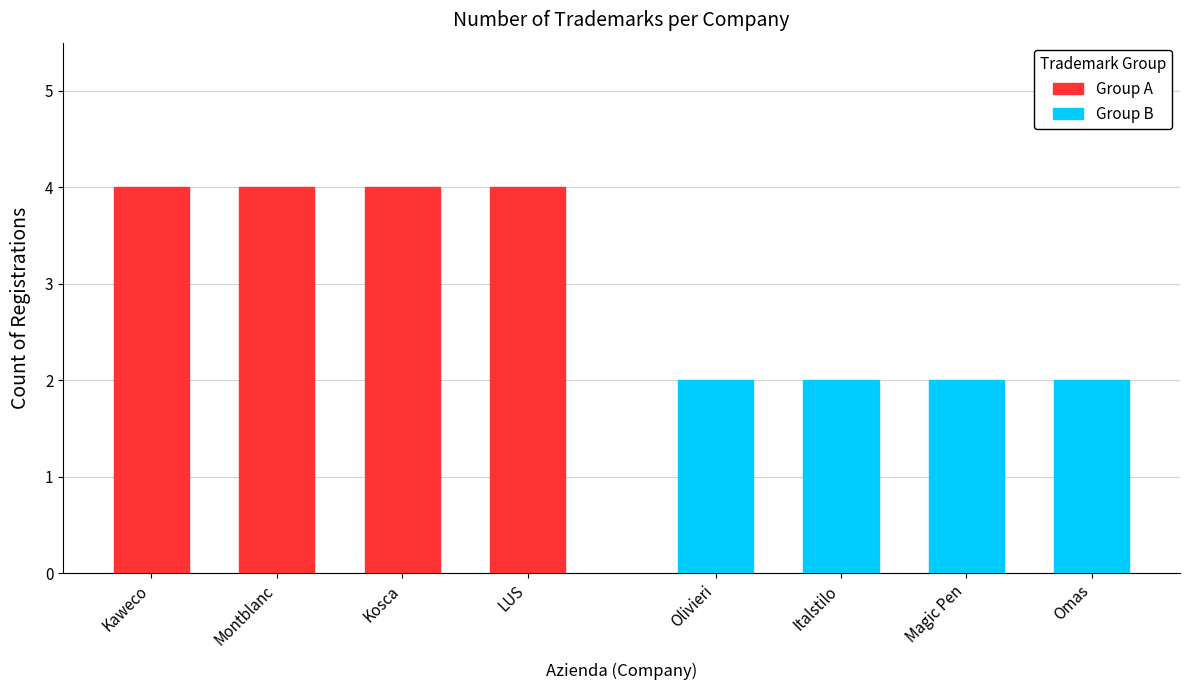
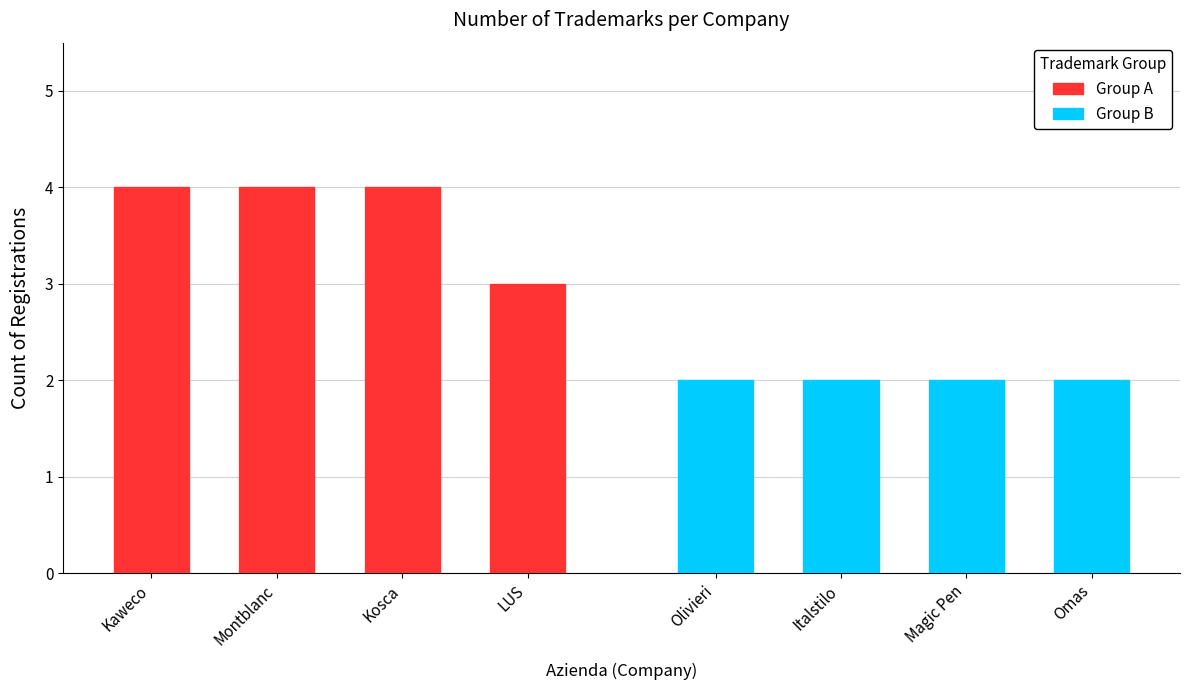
Group A, LUS: 4 -> 3
